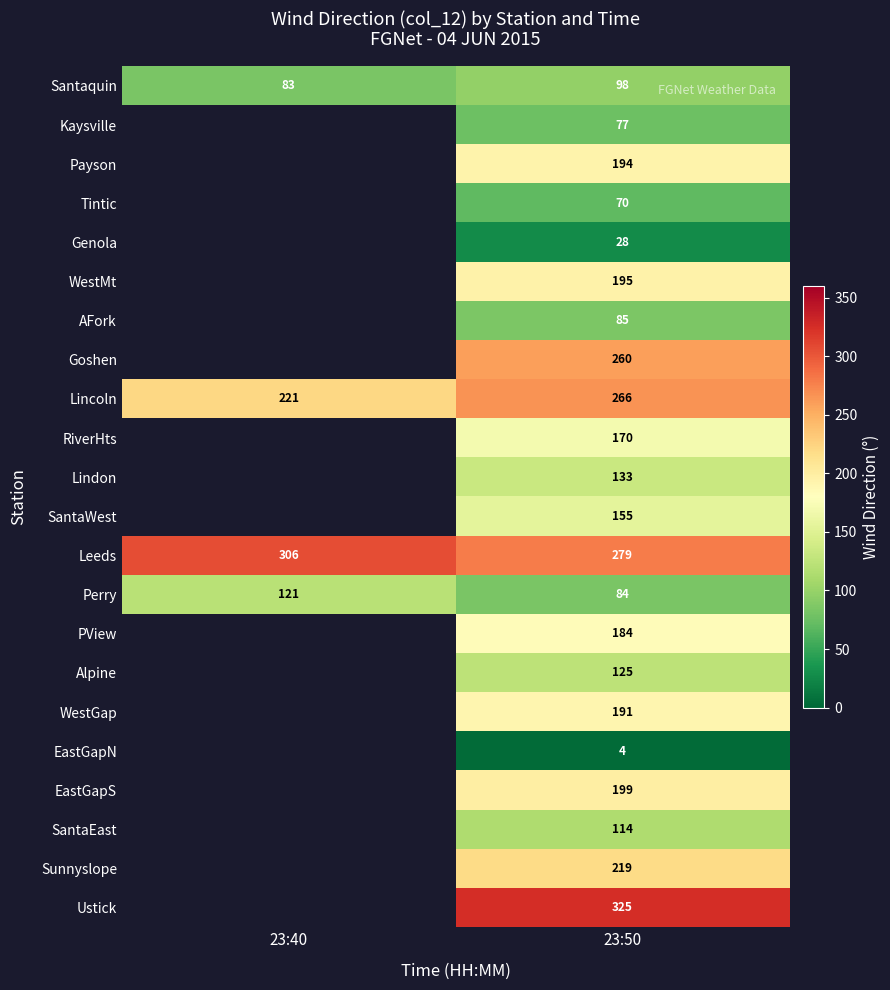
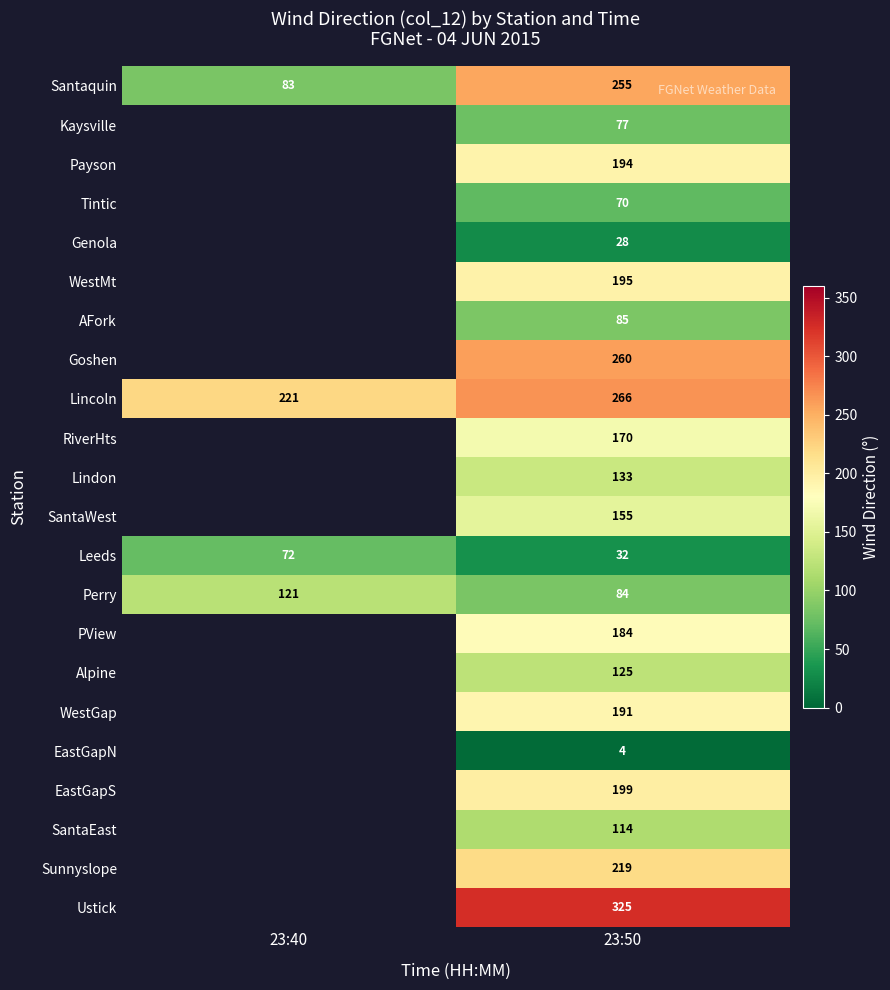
Santaquin, 23:50: 98 -> 255
Leeds, 23:40: 306 -> 72
Leeds, 23:50: 279 -> 32
